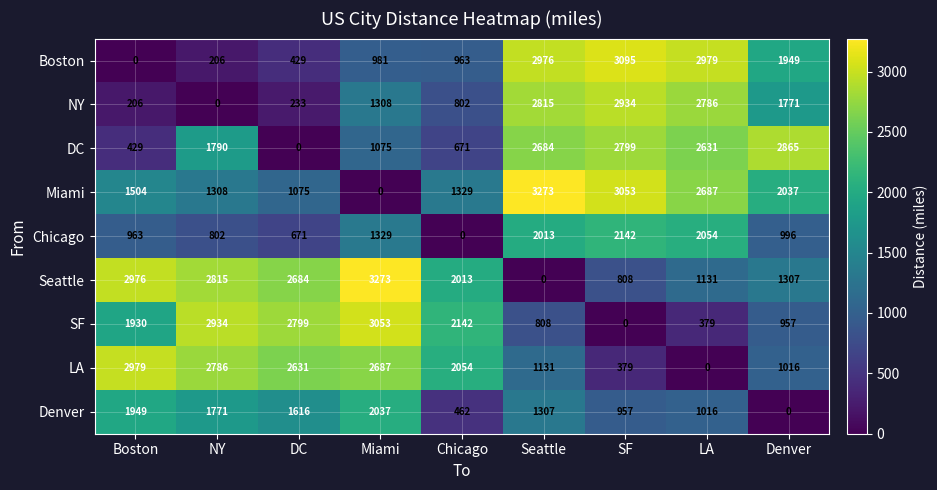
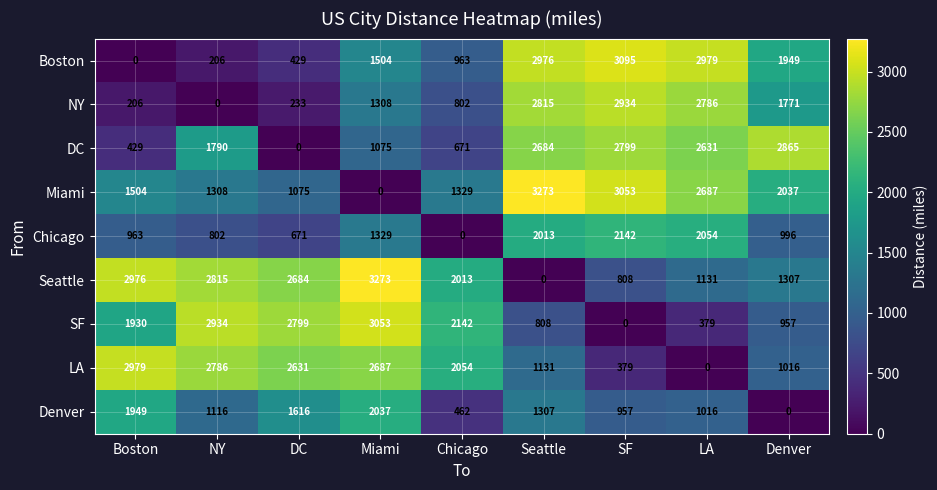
Boston, Miami: 981 -> 1504
Denver, NY: 1771 -> 1116
